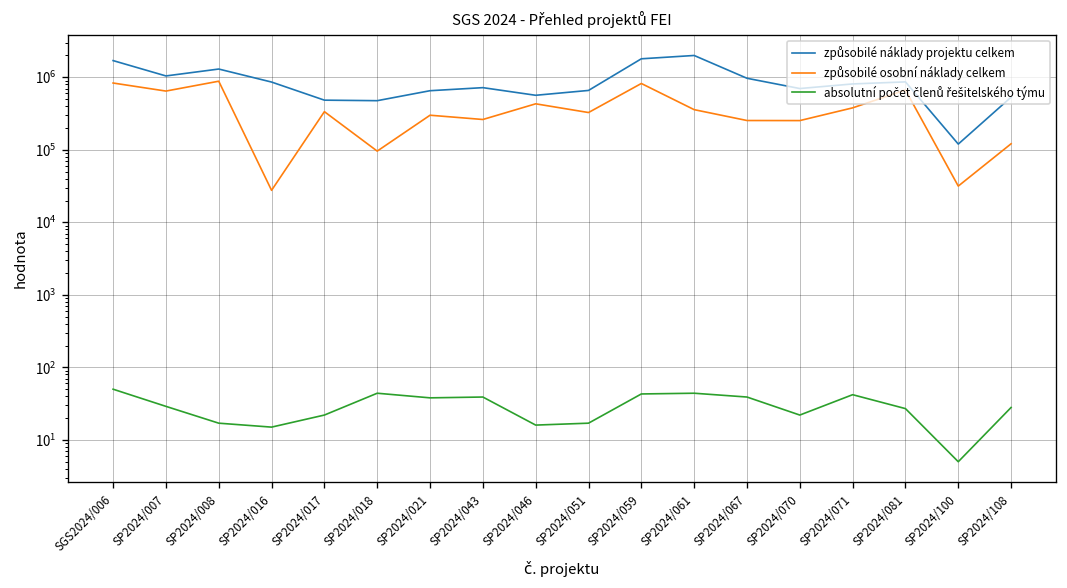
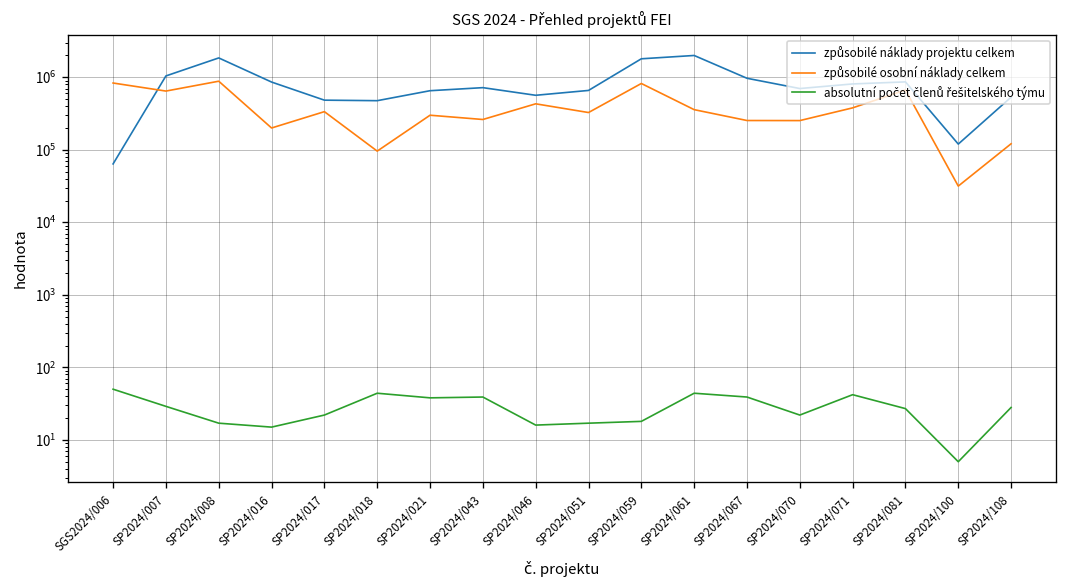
způsobilé náklady projektu celkem, SGS2024/006: 1700000 -> 60000
způsobilé náklady projektu celkem, SP2024/008: 1300000 -> 1800000
způsobilé osobní náklady celkem, SP2024/016: 30000 -> 200000
absolutní počet členů řešitelského týmu, SP2024/059: 40 -> 18
